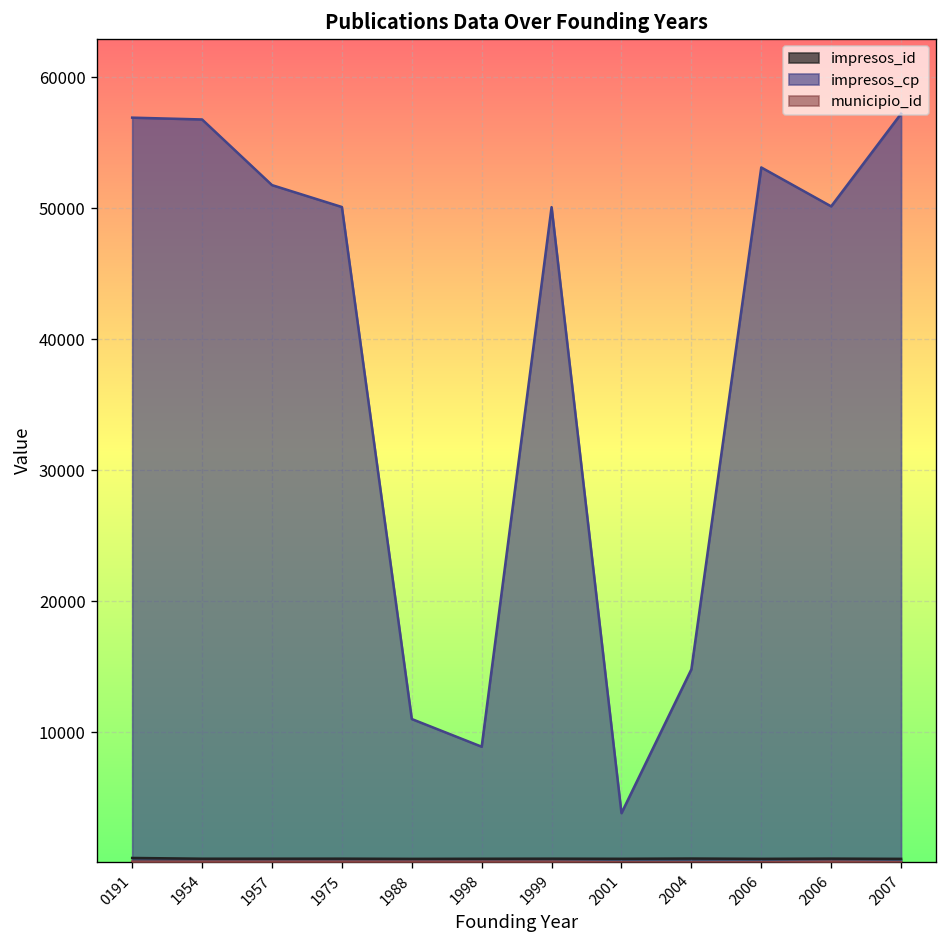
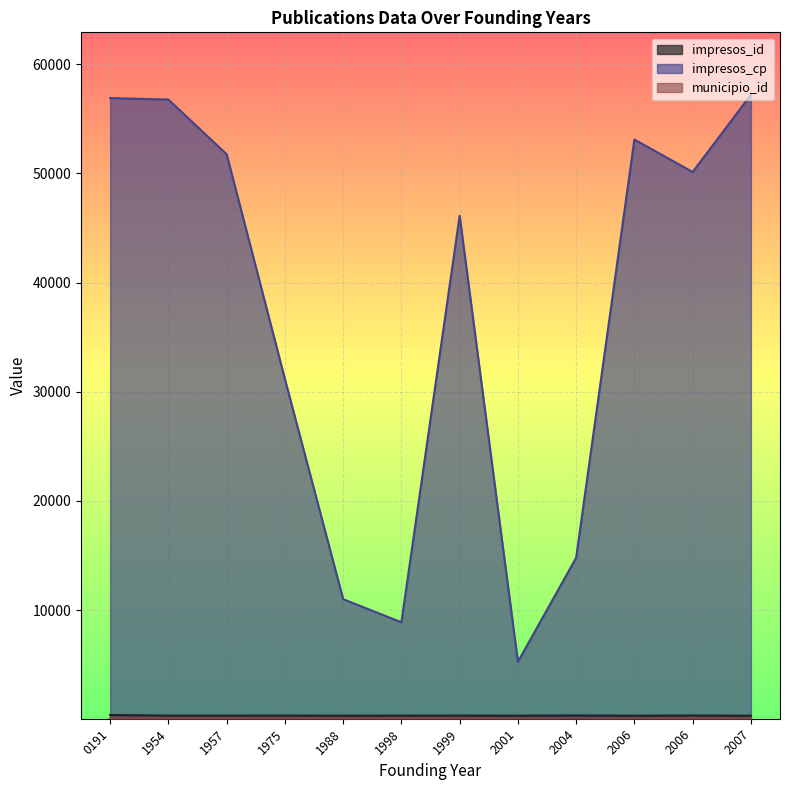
impresos_cp, 1975: 50100 -> 31200
impresos_cp, 1999: 50100 -> 46100
impresos_cp, 2001: 3800 -> 5300
